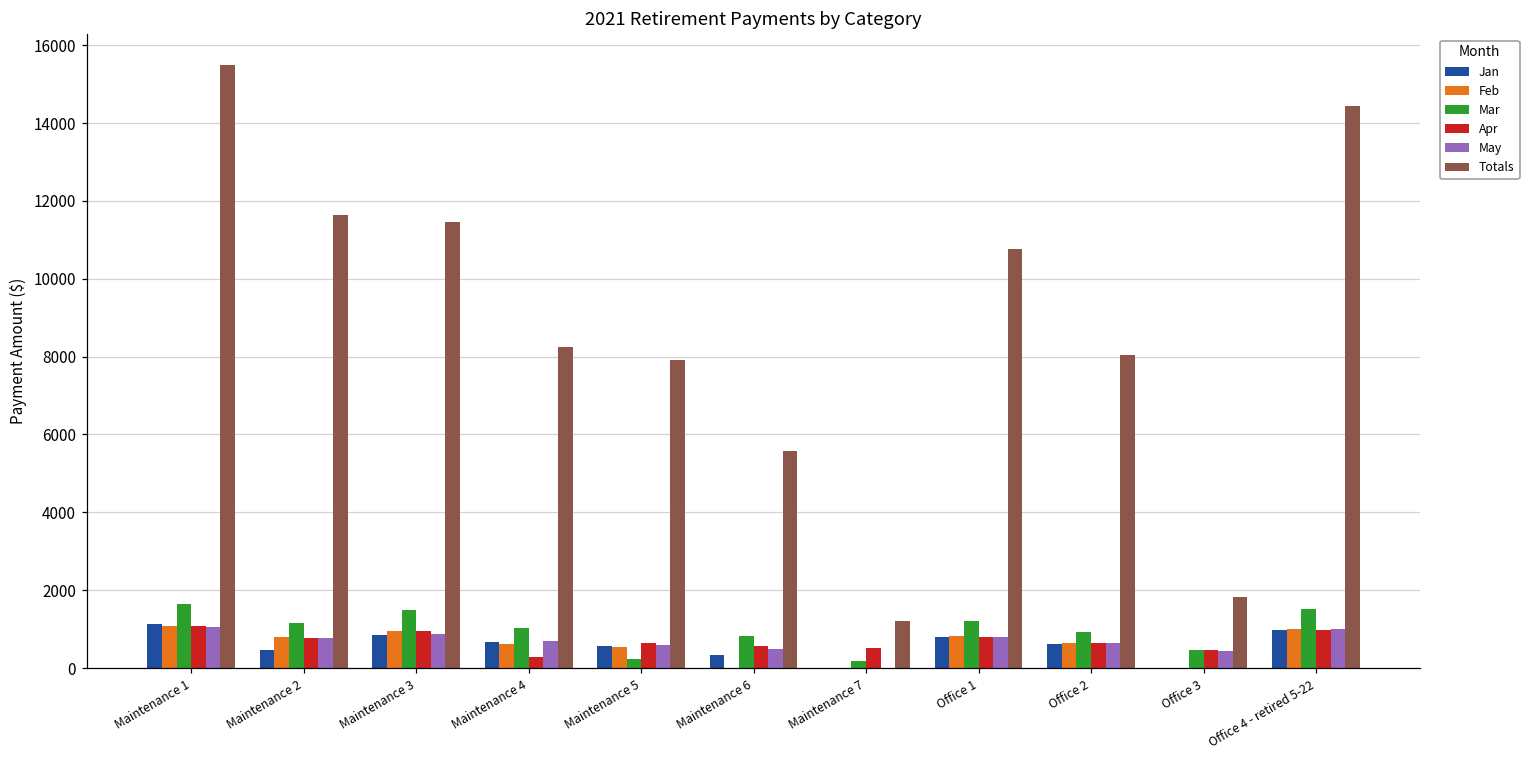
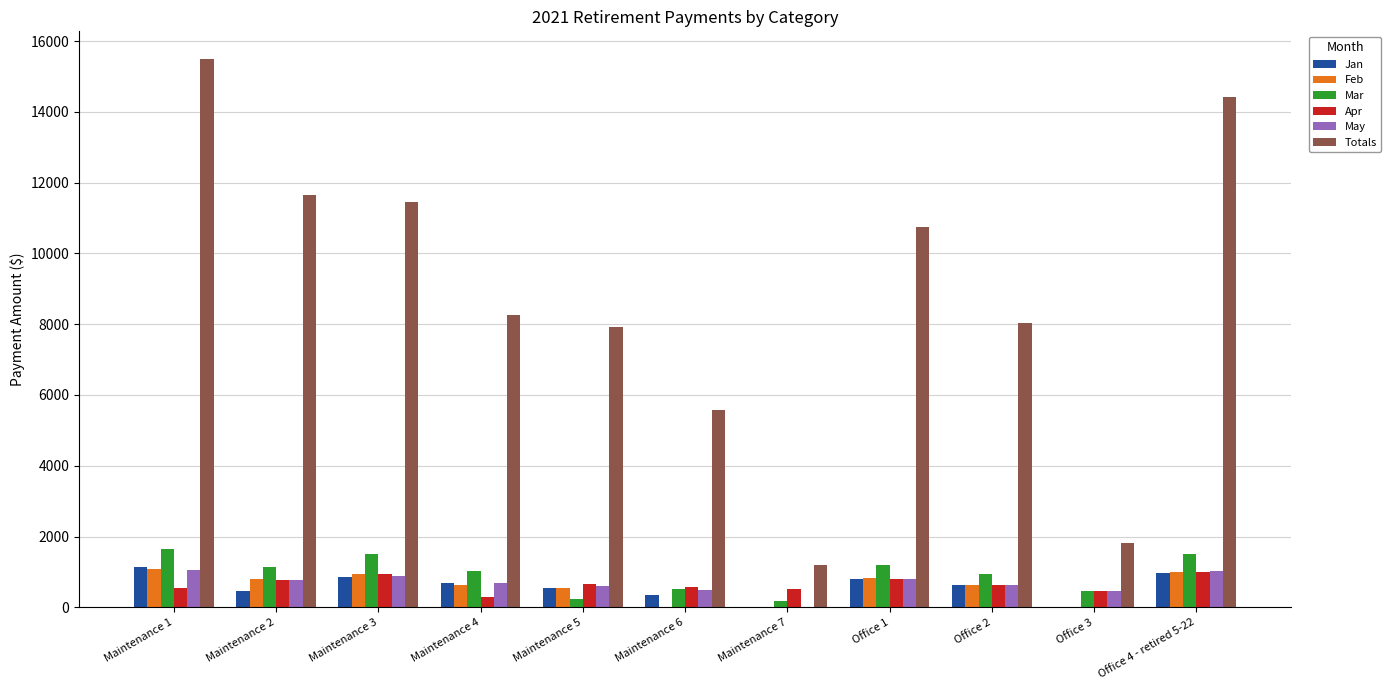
Apr, Maintenance 1: 1100 -> 600
Mar, Maintenance 6: 800 -> 500
